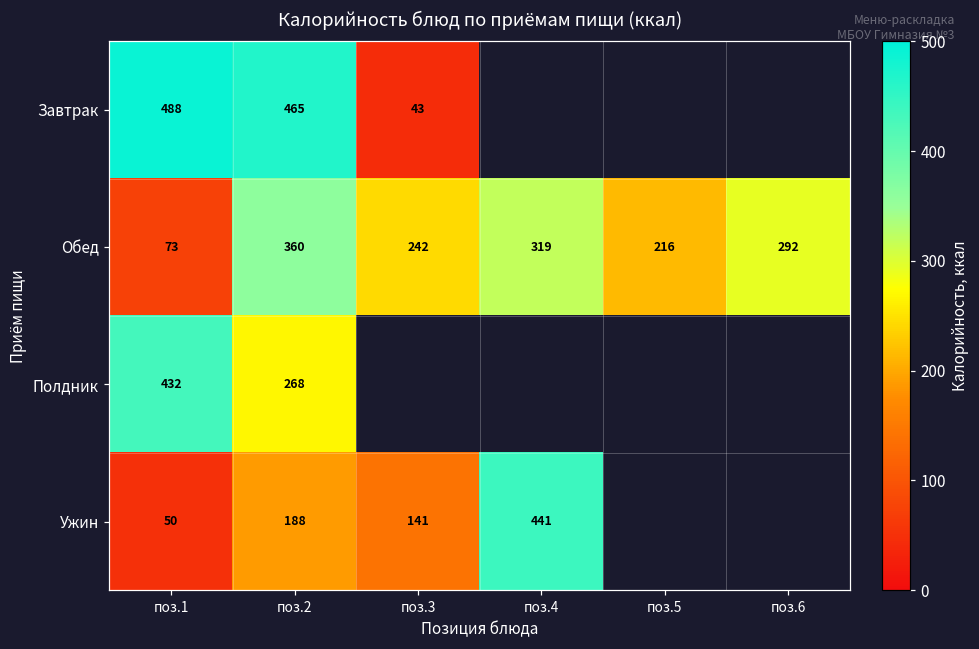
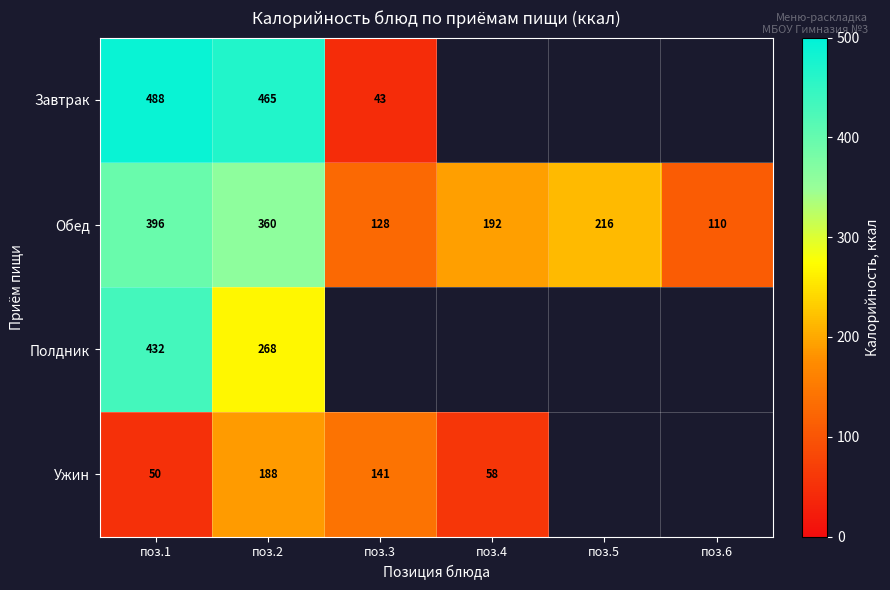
Обед, поз.1: 73 -> 396
Обед, поз.3: 242 -> 128
Обед, поз.4: 319 -> 192
Обед, поз.6: 292 -> 110
Ужин, поз.4: 441 -> 58
